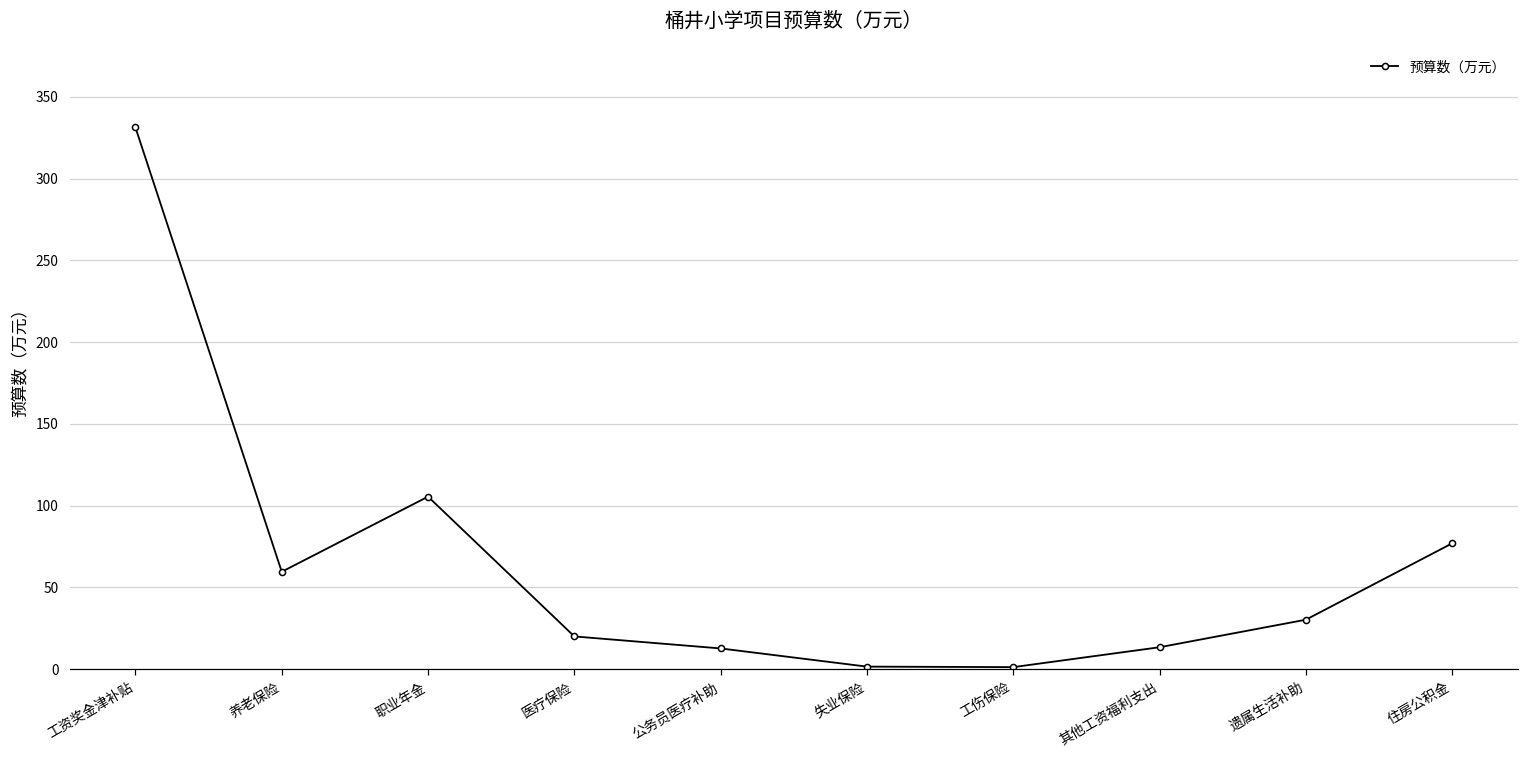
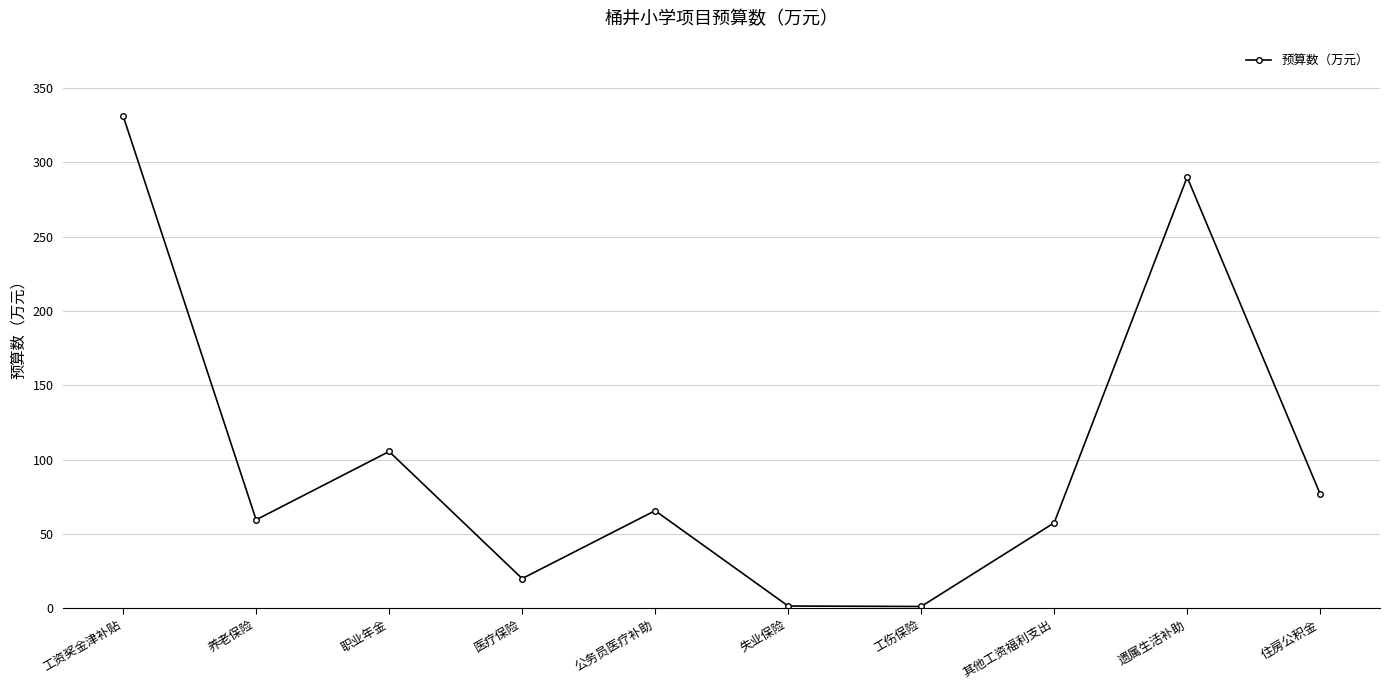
公务员医疗补助: 13 -> 66
其他工资福利支出: 13 -> 58
遗属生活补助: 30 -> 290
